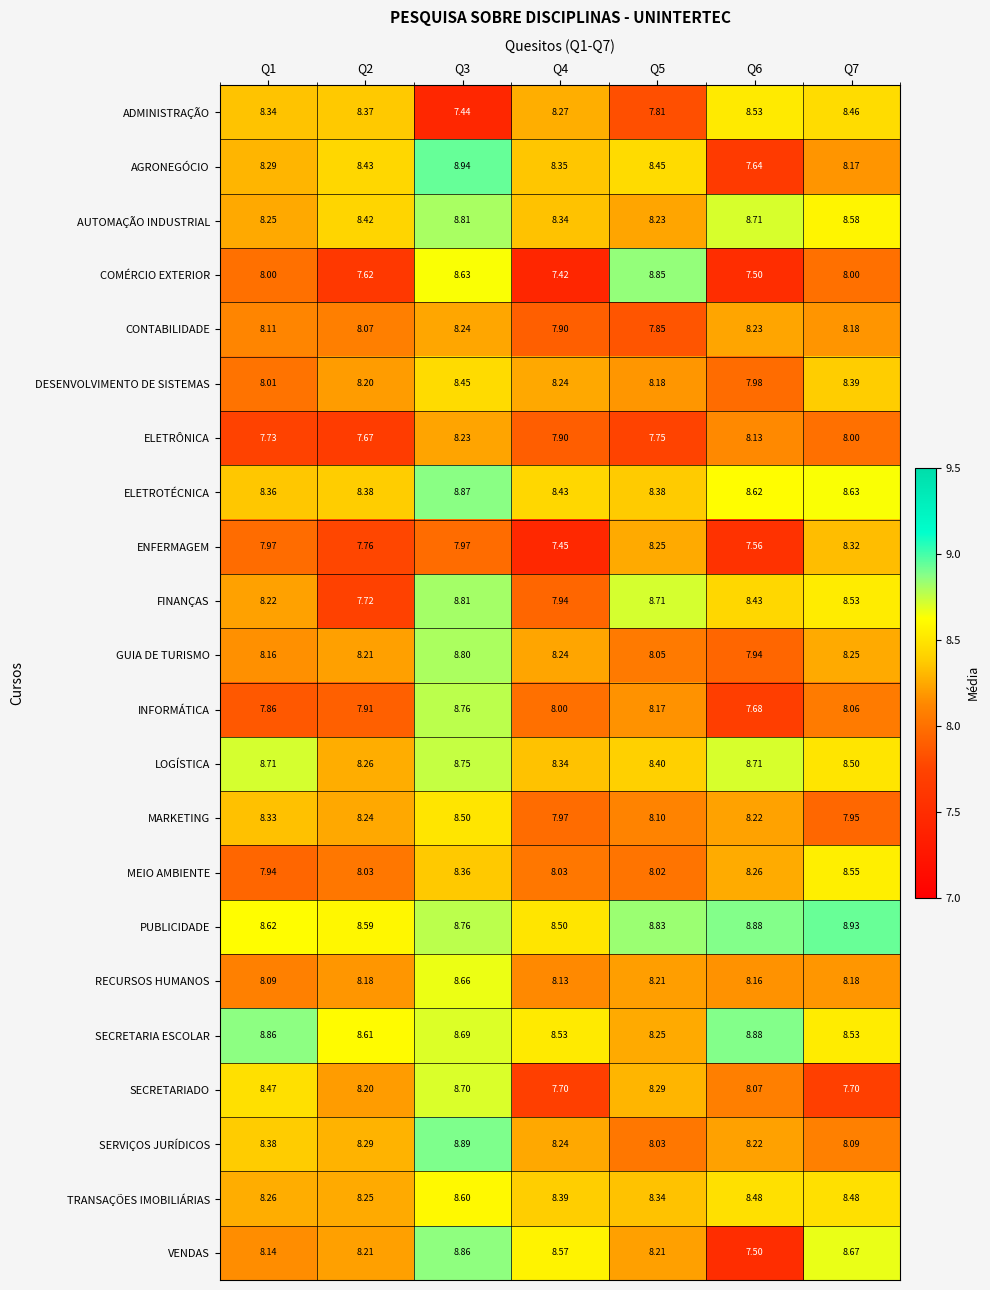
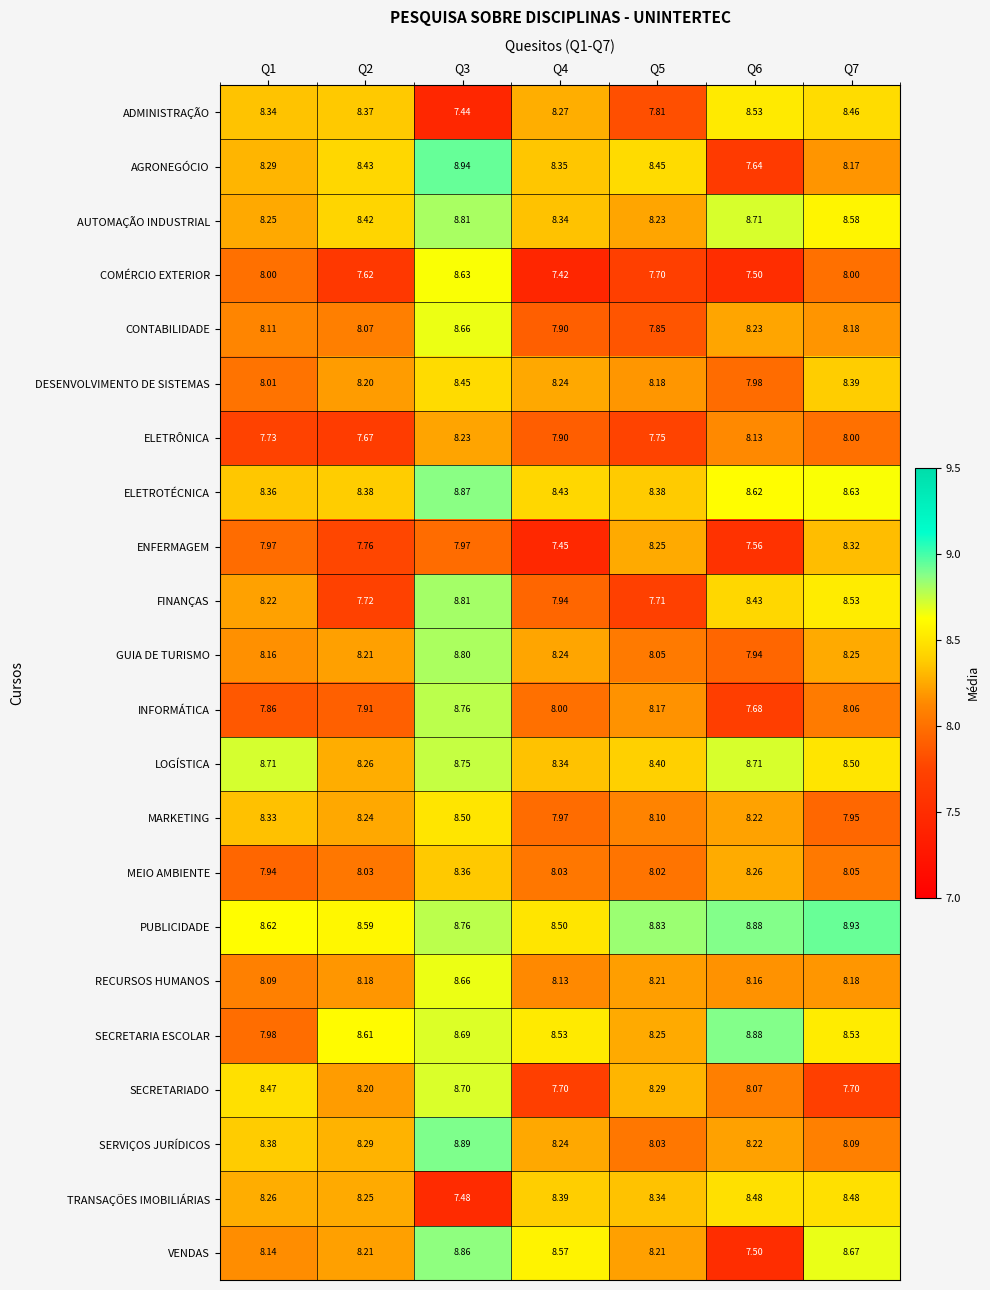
COMÉRCIO EXTERIOR, Q5: 8.85 -> 7.70
CONTABILIDADE, Q3: 8.24 -> 8.66
FINANÇAS, Q5: 8.71 -> 7.71
MEIO AMBIENTE, Q7: 8.55 -> 8.05
SECRETARIA ESCOLAR, Q1: 8.86 -> 7.98
TRANSAÇÕES IMOBILIÁRIAS, Q3: 8.60 -> 7.48
